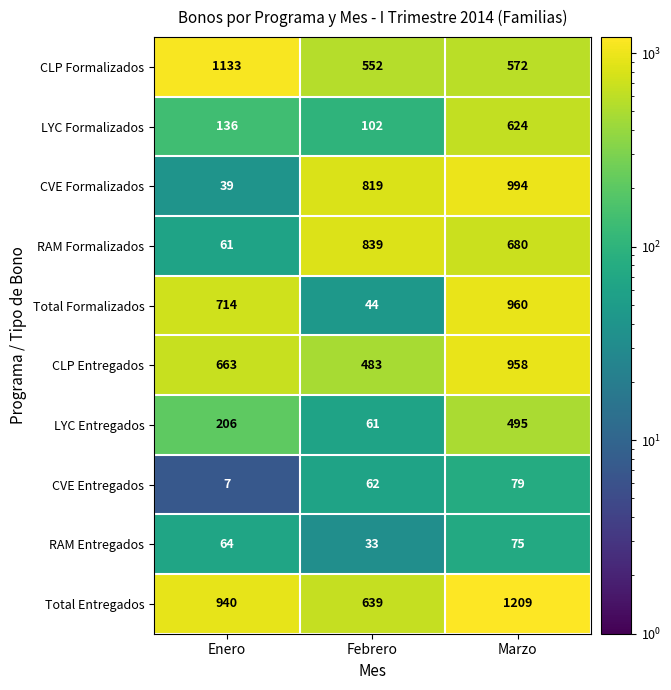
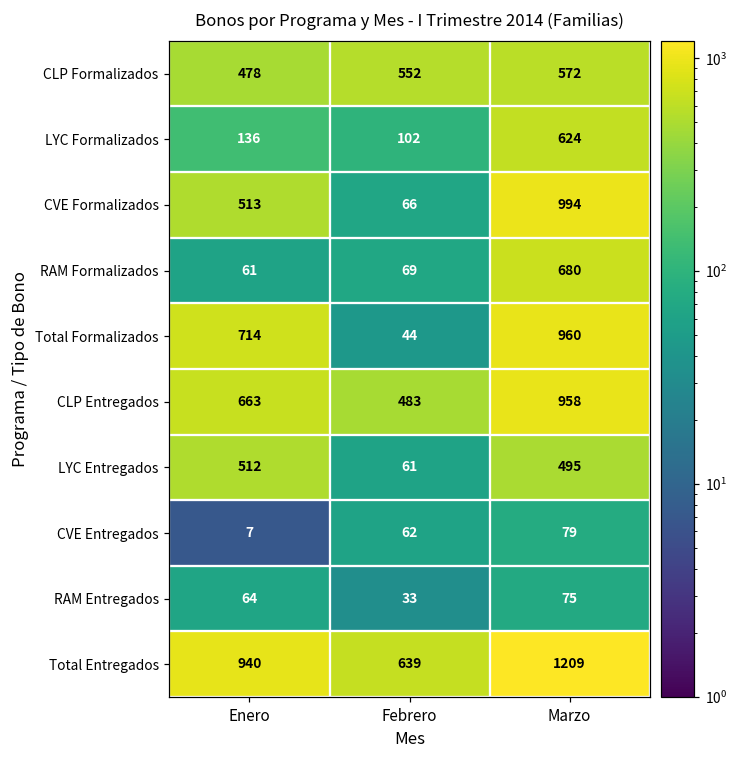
CLP Formalizados, Enero: 1133 -> 478
CVE Formalizados, Enero: 39 -> 513
CVE Formalizados, Febrero: 819 -> 66
RAM Formalizados, Febrero: 839 -> 69
LYC Entregados, Enero: 206 -> 512
